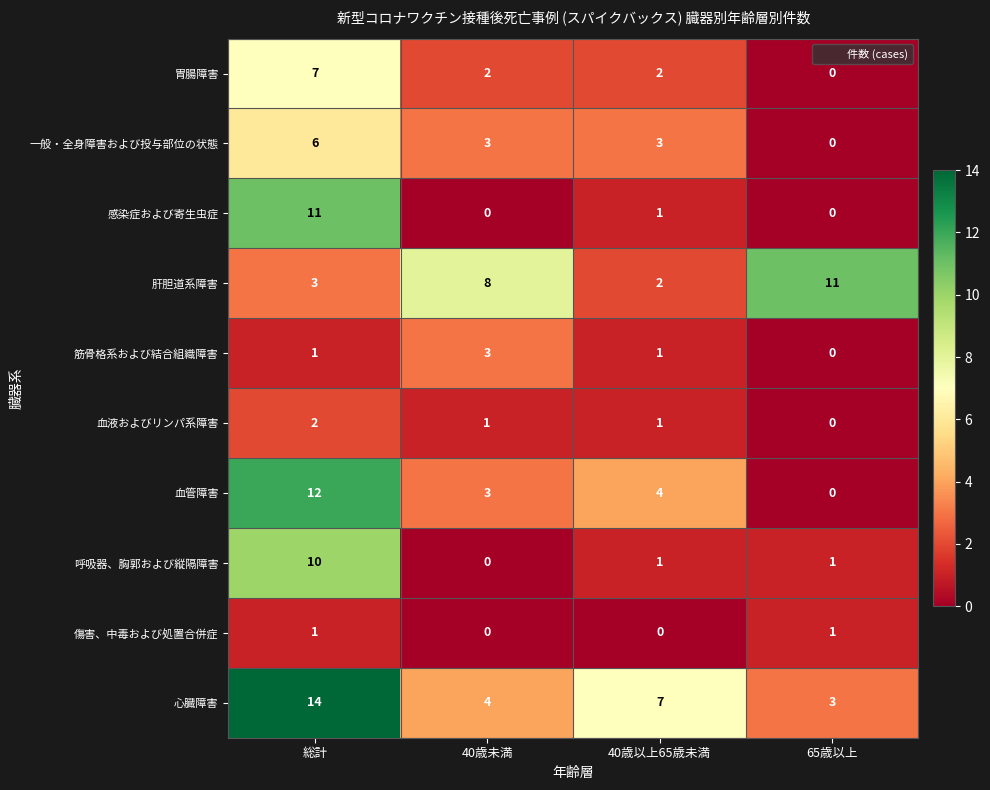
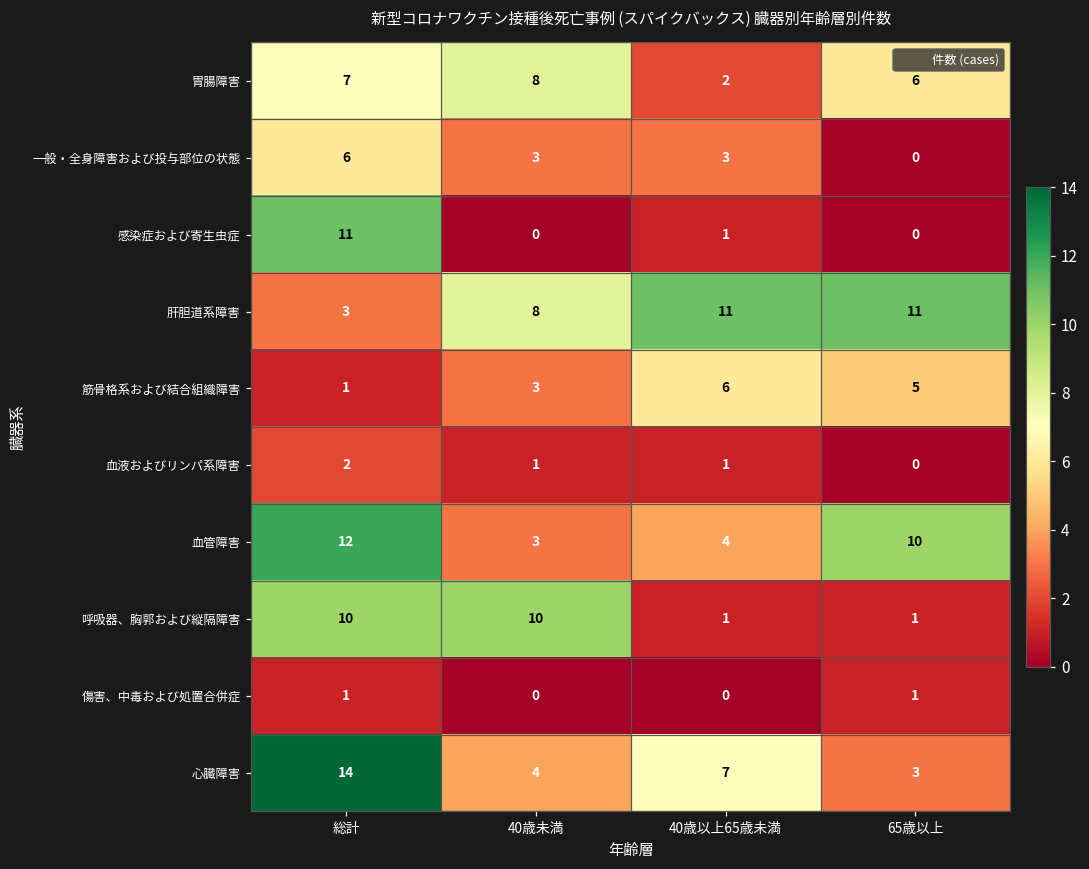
胃腸障害, 40歳未満: 2 -> 8
胃腸障害, 65歳以上: 0 -> 6
肝胆道系障害, 40歳以上65歳未満: 2 -> 11
筋骨格系および結合組織障害, 40歳以上65歳未満: 1 -> 6
筋骨格系および結合組織障害, 65歳以上: 0 -> 5
血管障害, 65歳以上: 0 -> 10
呼吸器、胸郭および縦隔障害, 40歳未満: 0 -> 10
